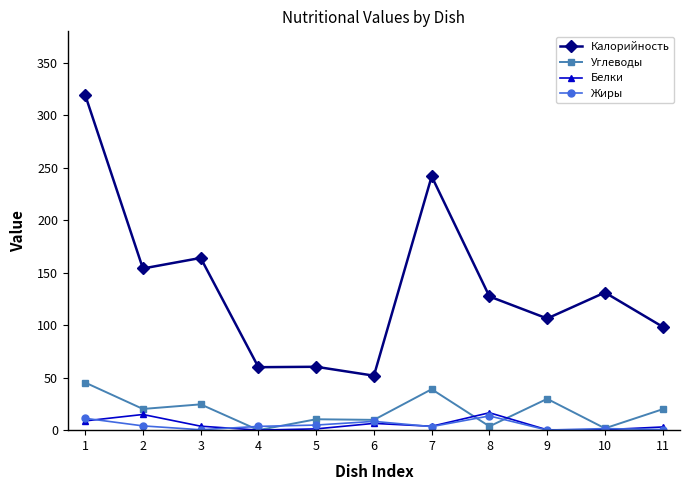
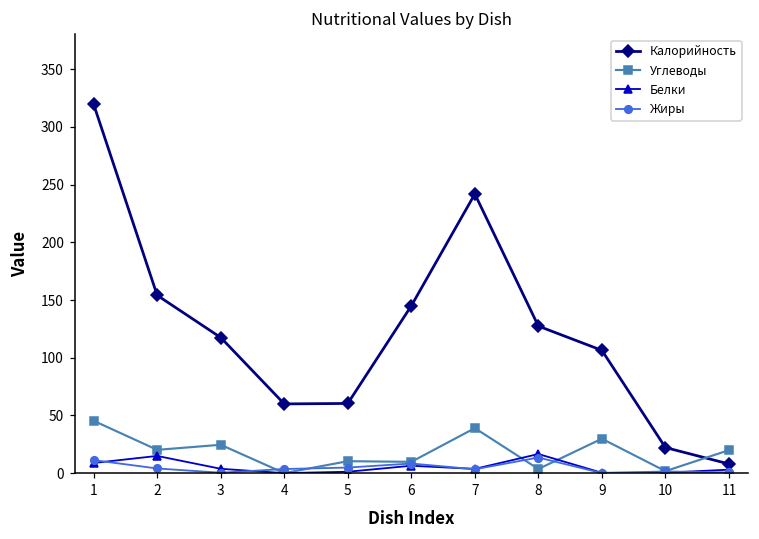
Калорийность, 3: 164 -> 118
Калорийность, 6: 52 -> 145
Калорийность, 10: 131 -> 22
Калорийность, 11: 99 -> 8
